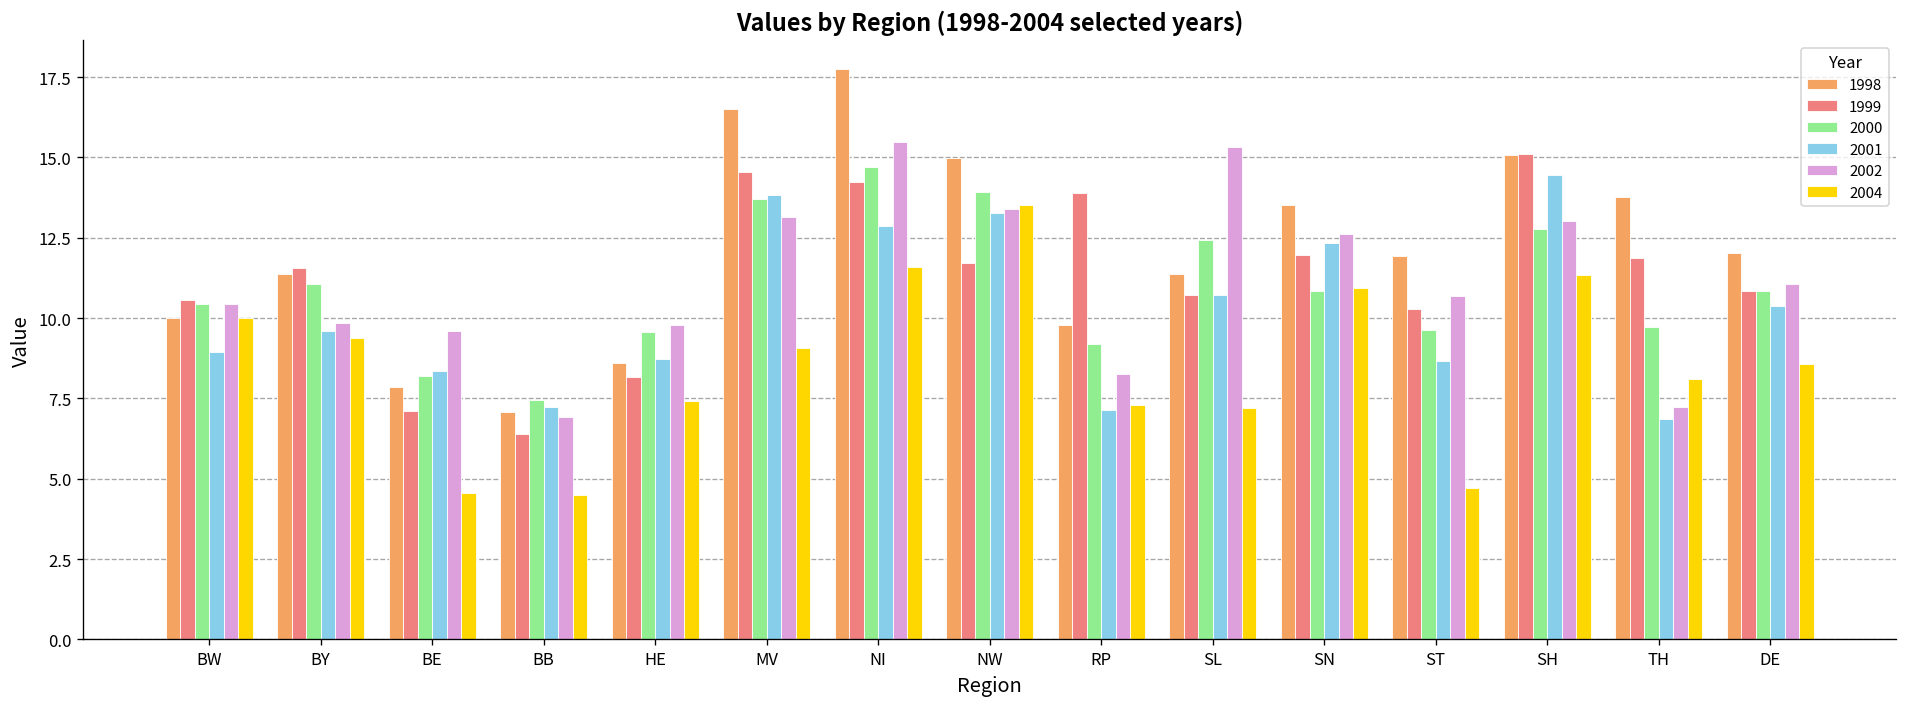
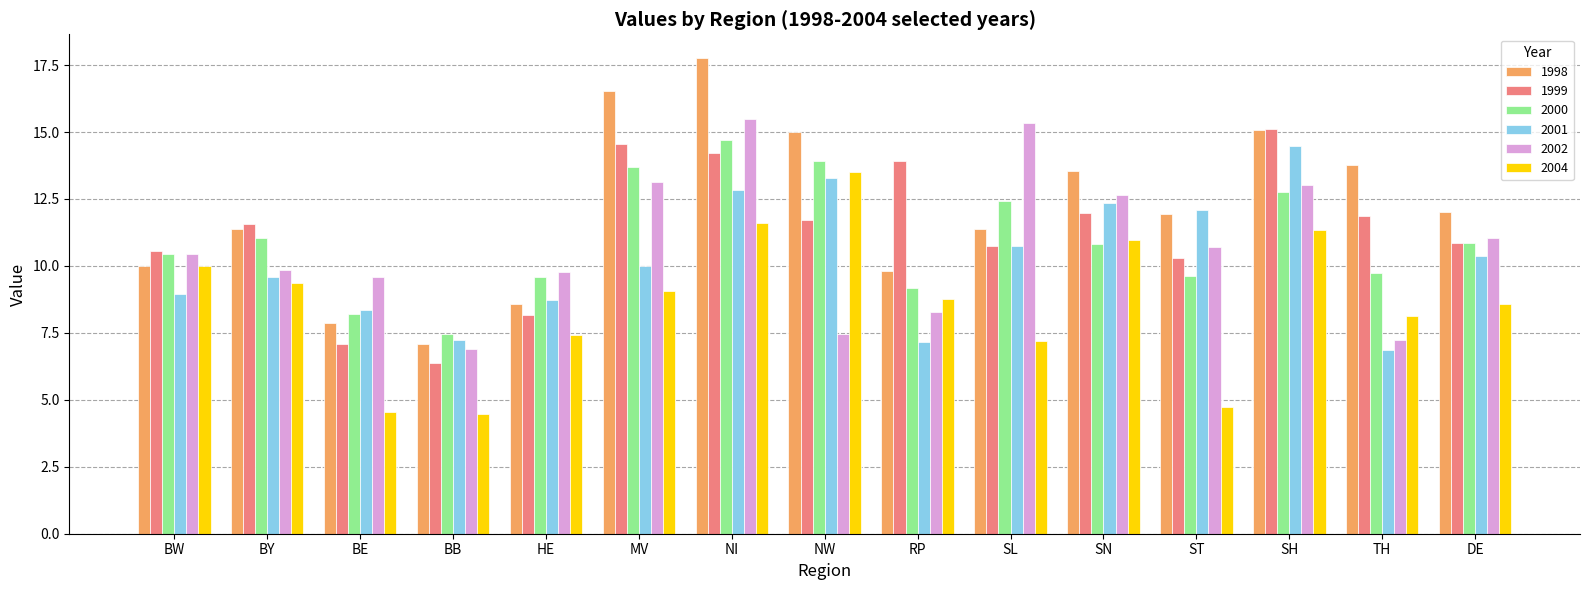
2001, MV: 13.8 -> 10.0
2002, NW: 13.4 -> 7.5
2004, RP: 7.3 -> 8.8
2001, ST: 8.7 -> 12.1
